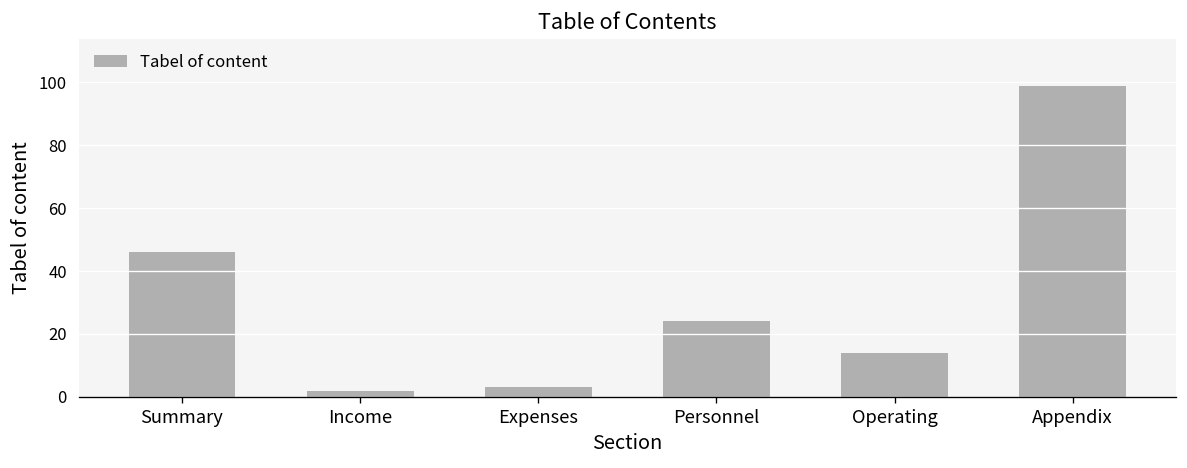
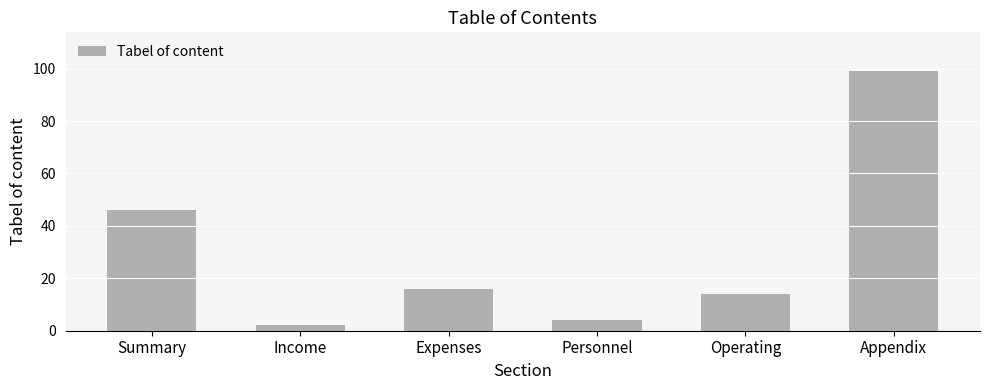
Expenses: 3 -> 16
Personnel: 24 -> 4
